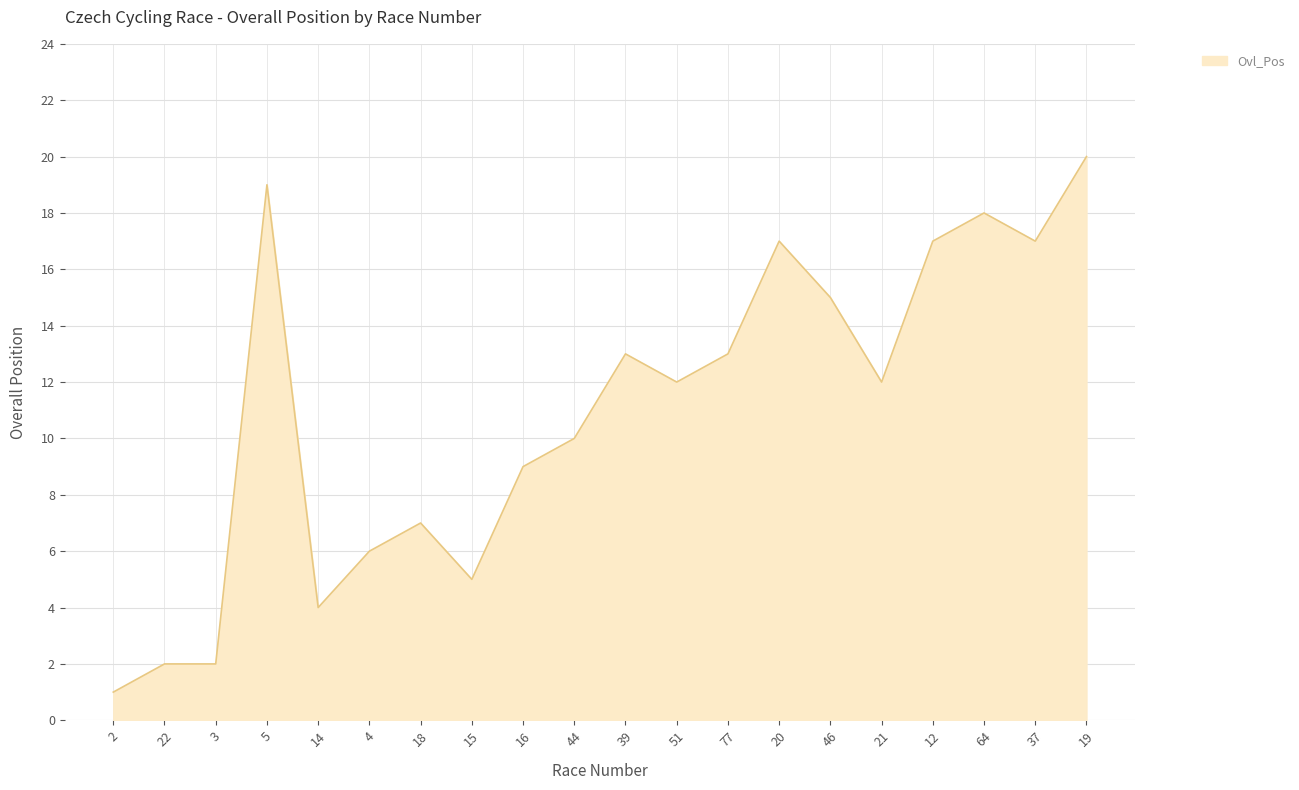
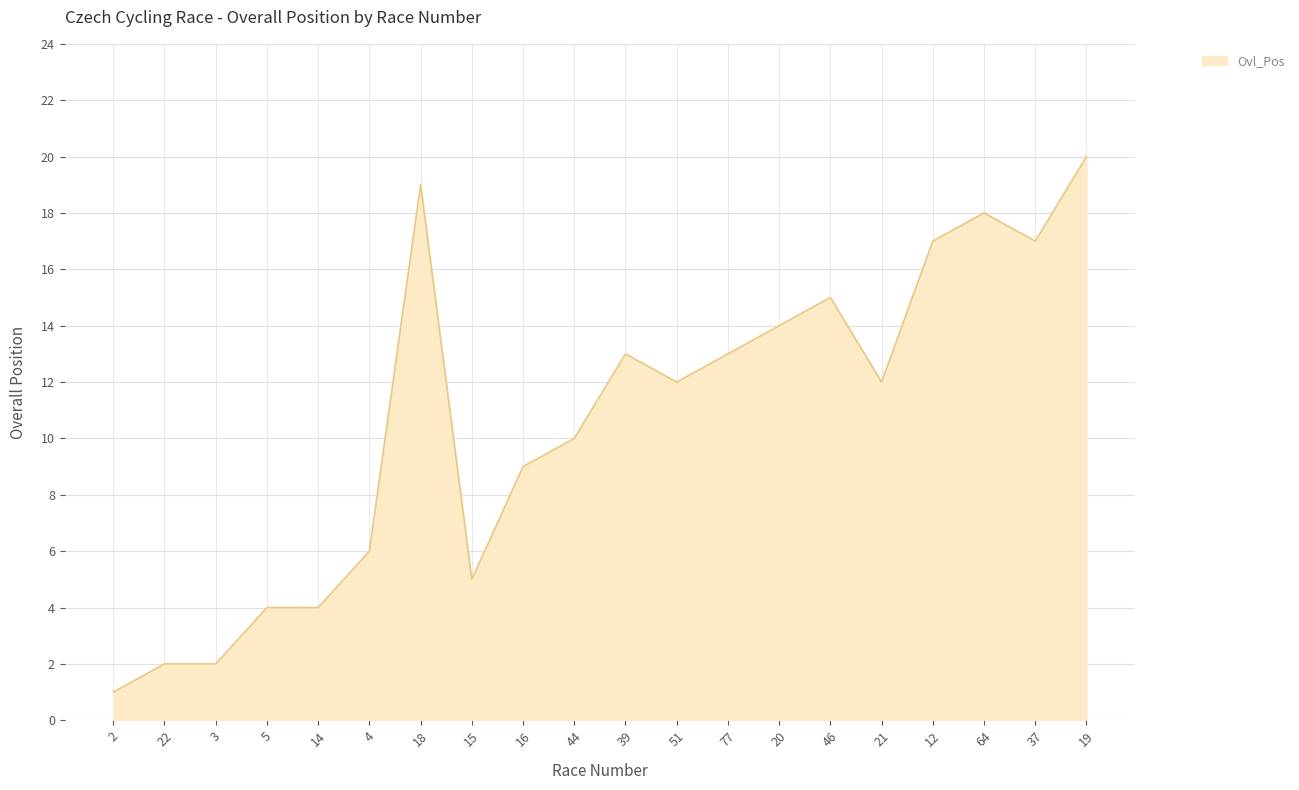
5: 19 -> 4
18: 7 -> 19
20: 17 -> 14
